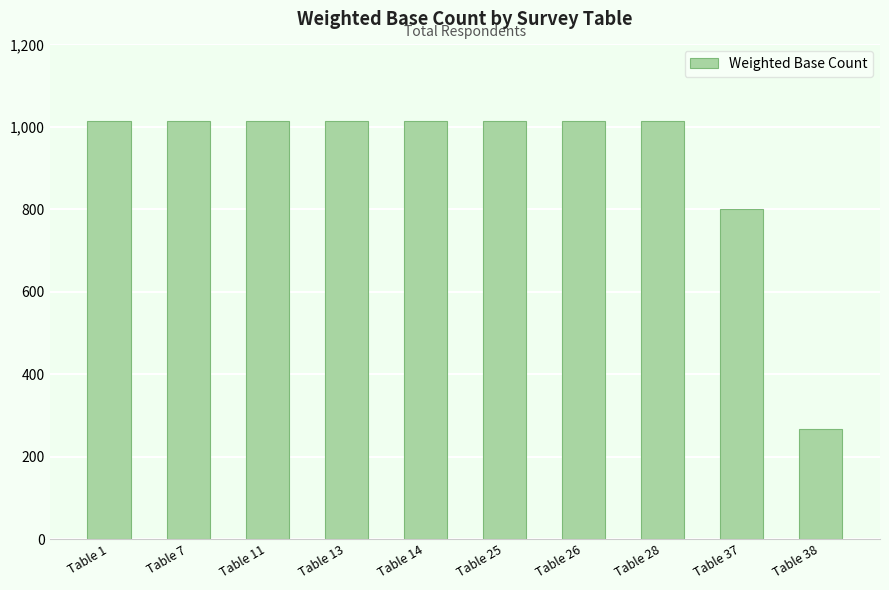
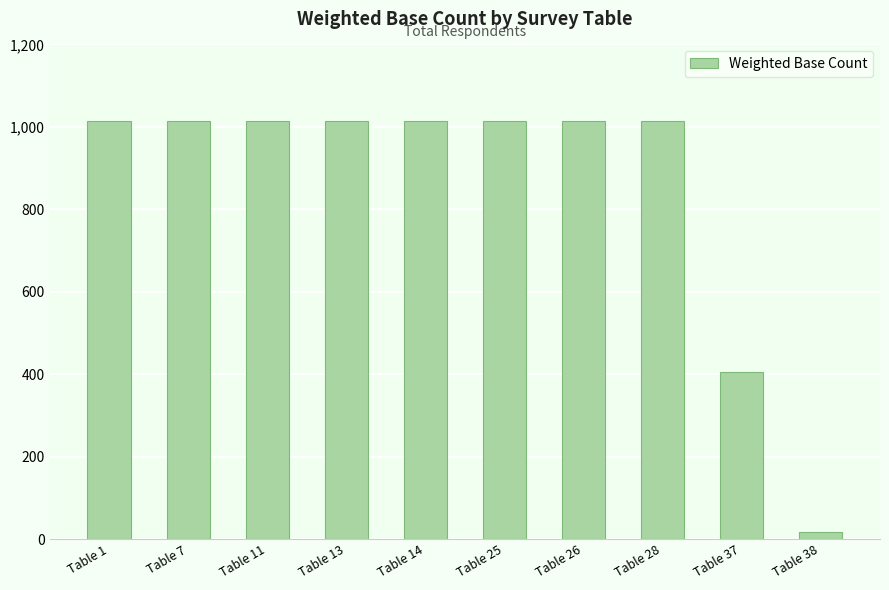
Table 37: 800 -> 410
Table 38: 270 -> 20
